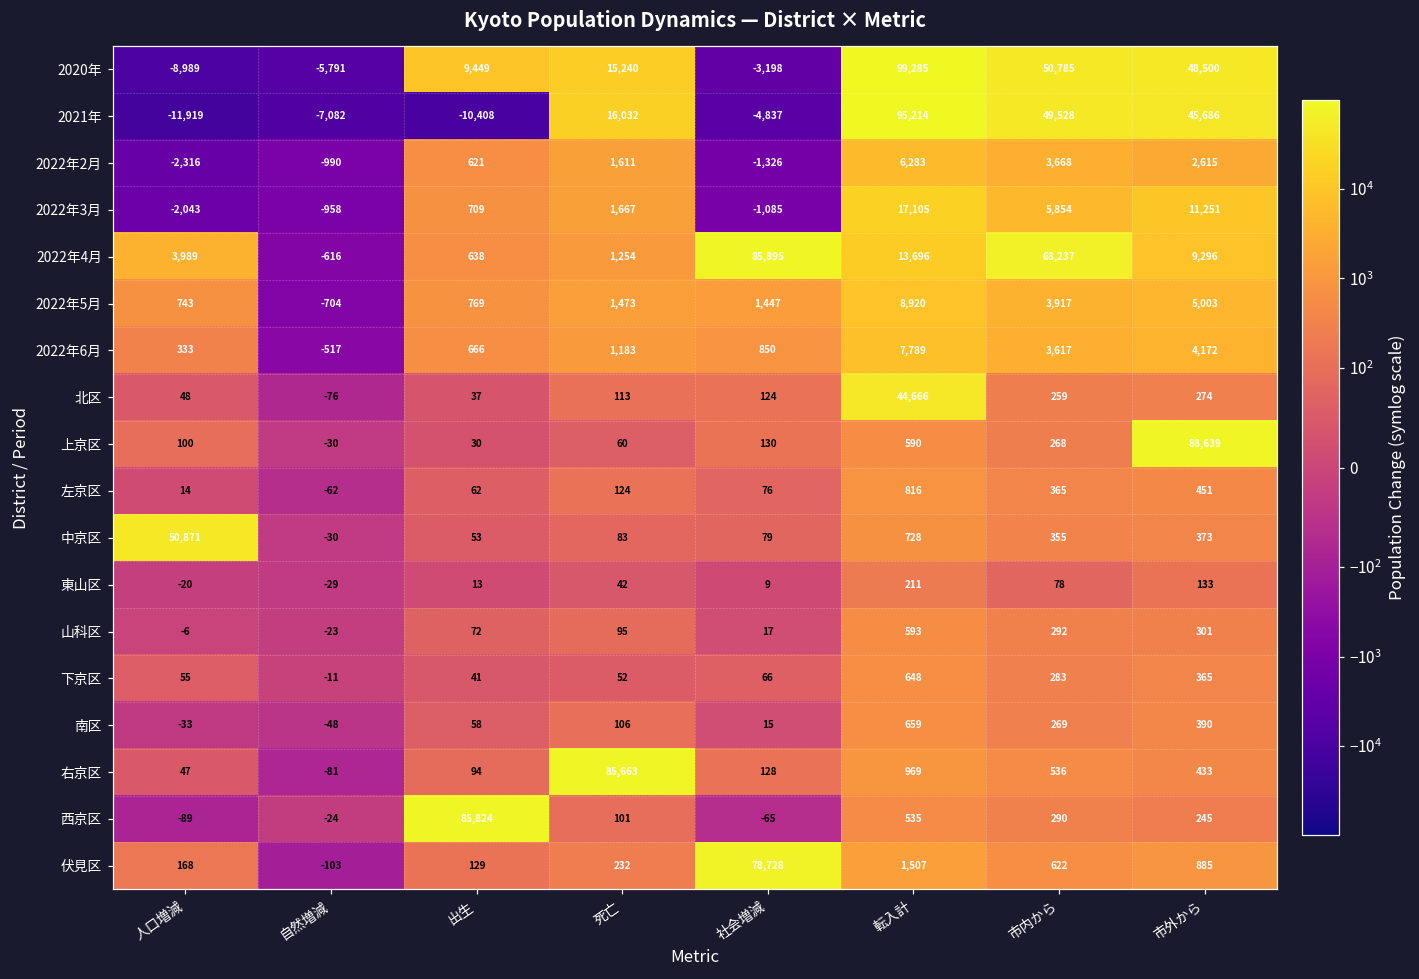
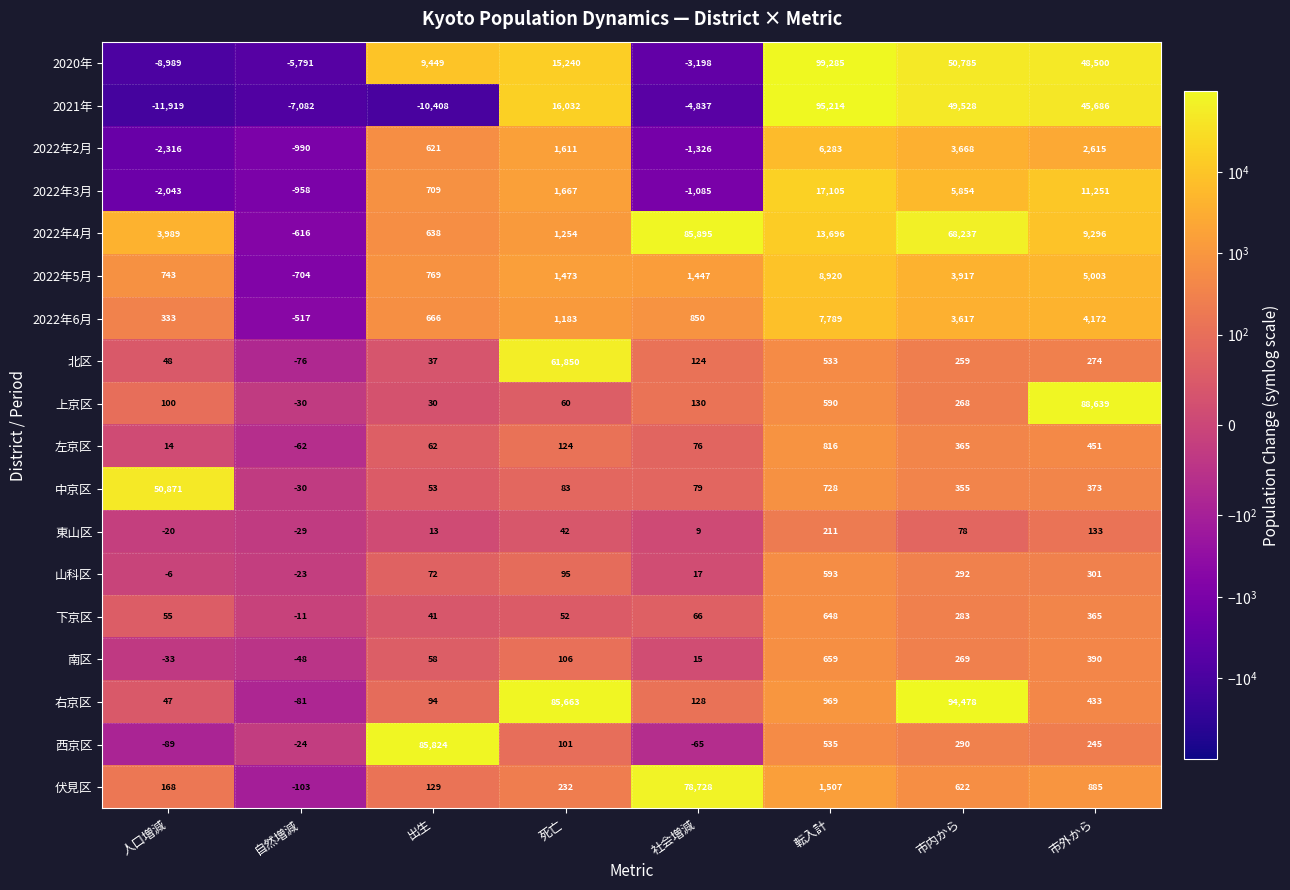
北区, 死亡: 113 -> 61,850
北区, 転入計: 44,666 -> 533
右京区, 市内から: 536 -> 94,478
